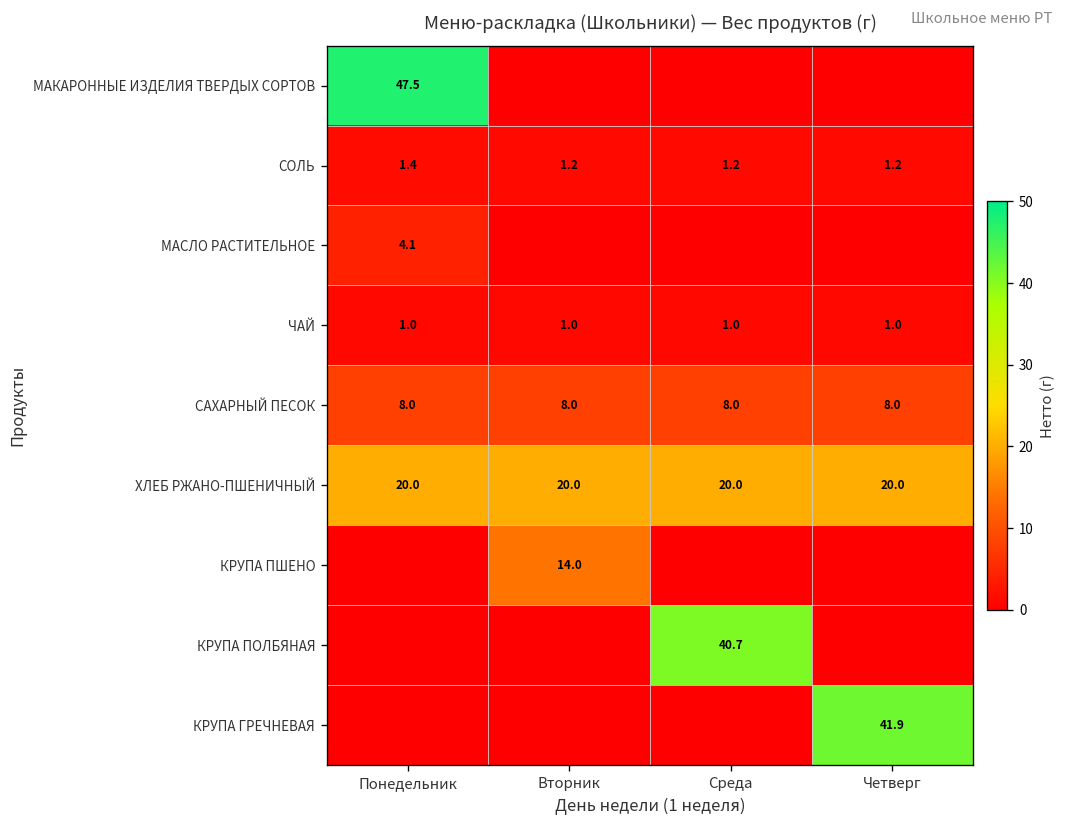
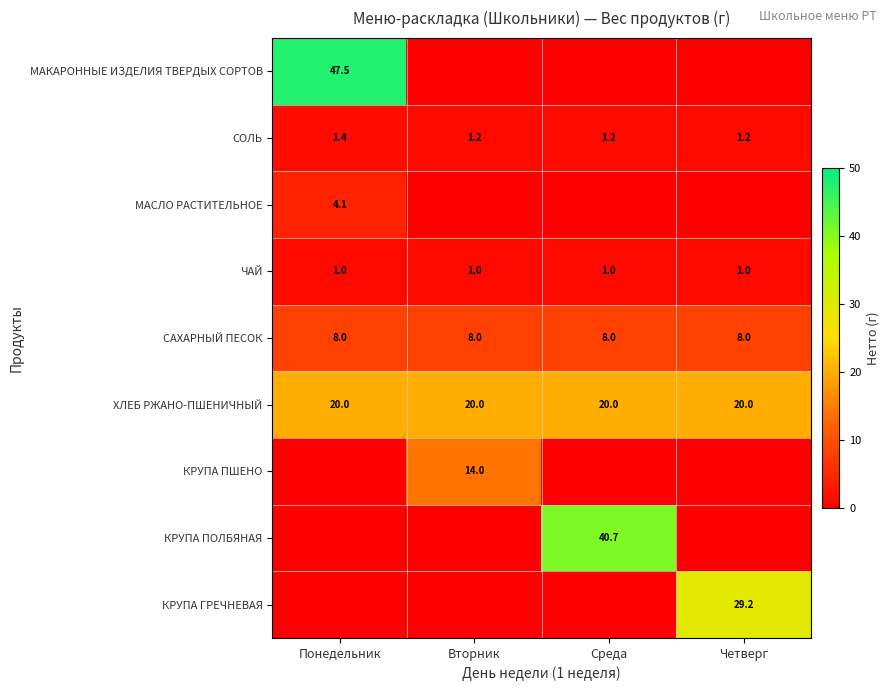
КРУПА ГРЕЧНЕВАЯ, Четверг: 41.9 -> 29.2
